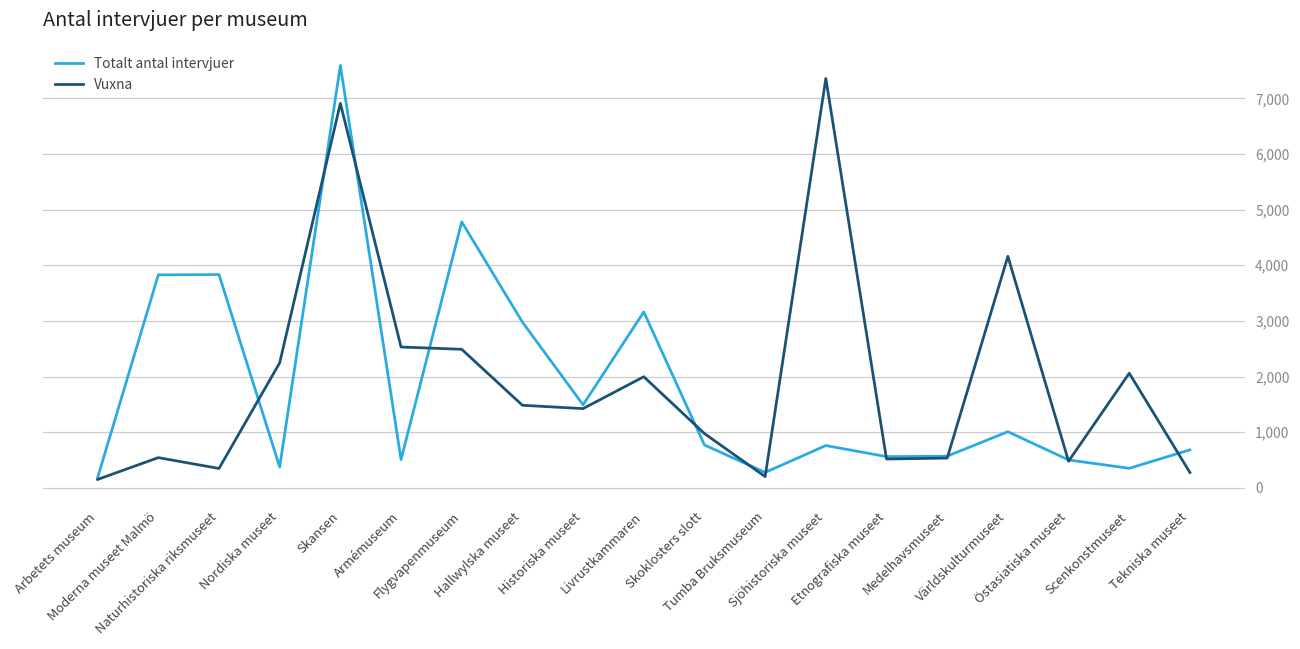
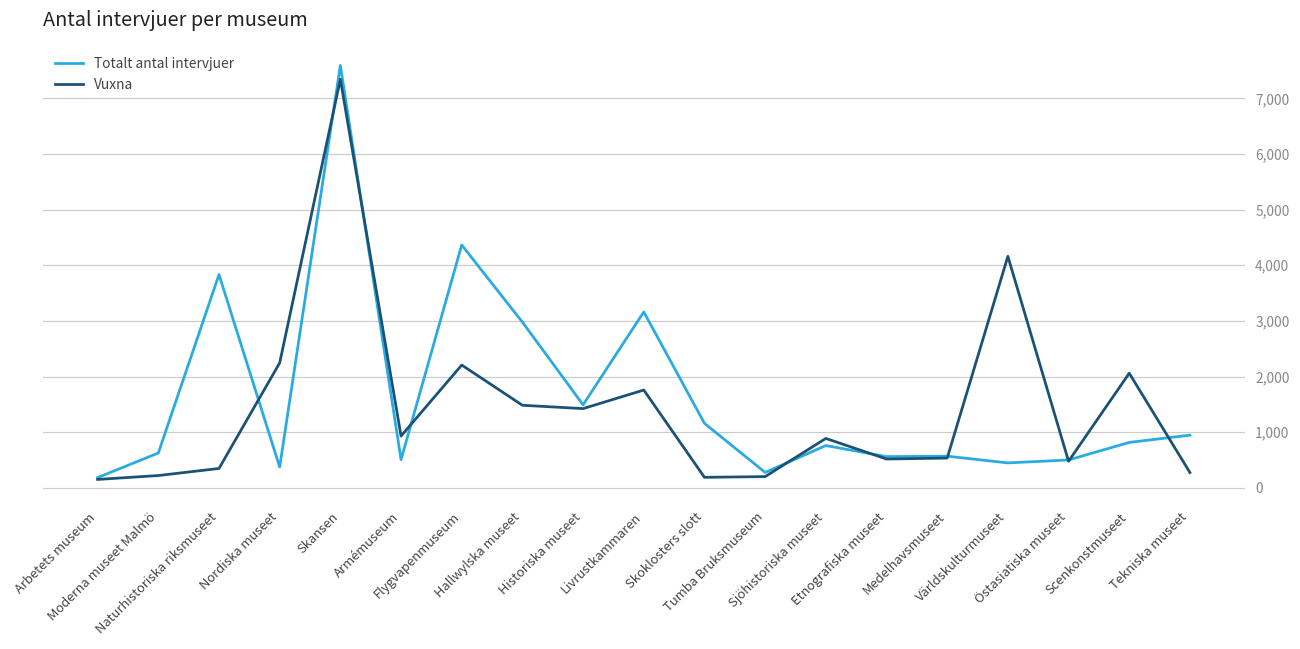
Totalt antal intervjuer, Moderna museet Malmö: 3,800 -> 600
Vuxna, Moderna museet Malmö: 500 -> 200
Vuxna, Skansen: 6,900 -> 7,300
Vuxna, Armémuseum: 2,500 -> 900
Totalt antal intervjuer, Flygvapenmuseum: 4,800 -> 4,400
Vuxna, Flygvapenmuseum: 2,500 -> 2,200
Vuxna, Livrustkammaren: 2,000 -> 1,800
Totalt antal intervjuer, Skoklosters slott: 800 -> 1,200
Vuxna, Skoklosters slott: 1,000 -> 200
Vuxna, Sjöhistoriska museet: 7,400 -> 900
Totalt antal intervjuer, Världskulturmuseet: 1,000 -> 400
Totalt antal intervjuer, Scenkonstmuseet: 400 -> 800
Totalt antal intervjuer, Tekniska museet: 700 -> 900
